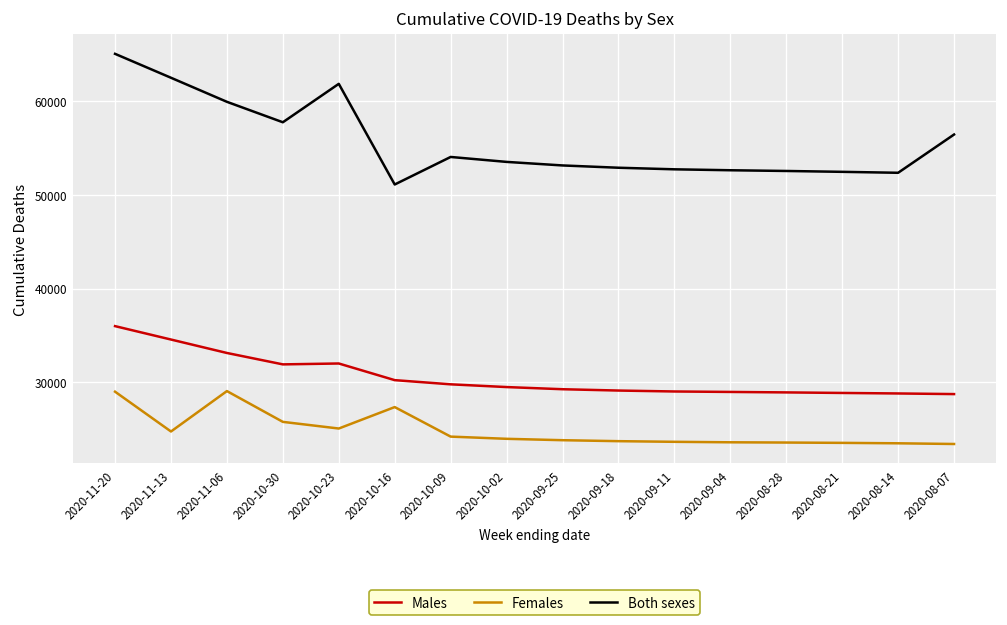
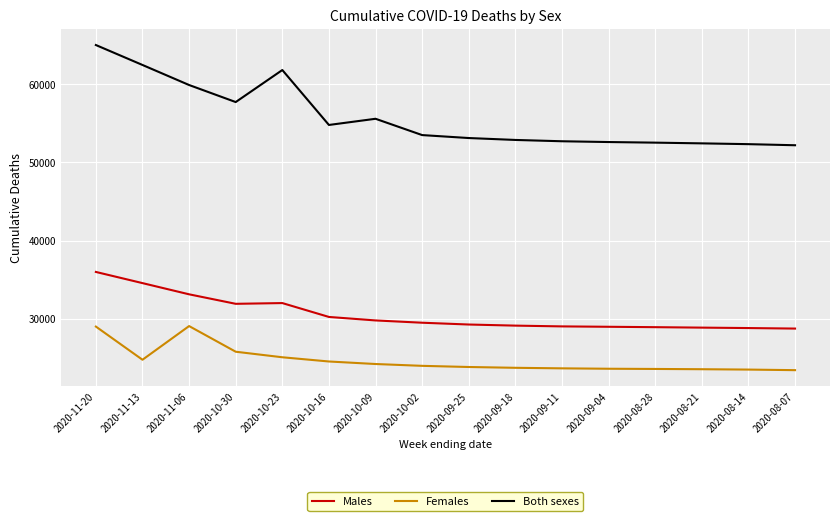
Females, 2020-10-16: 27000 -> 25000
Both sexes, 2020-10-16: 51000 -> 55000
Both sexes, 2020-10-09: 54000 -> 56000
Both sexes, 2020-08-07: 56000 -> 52000
